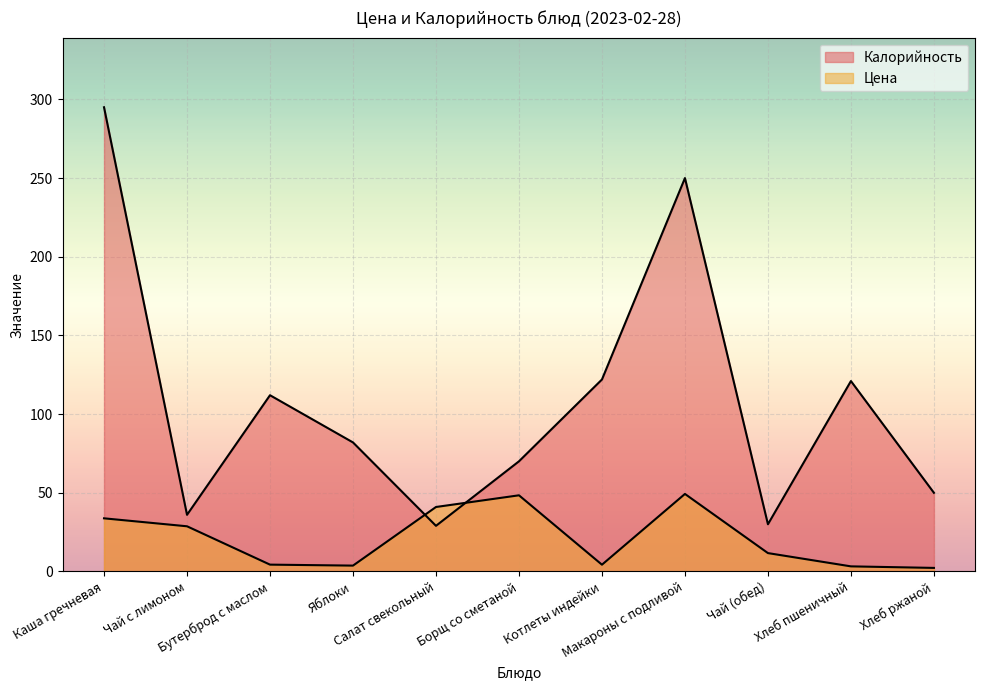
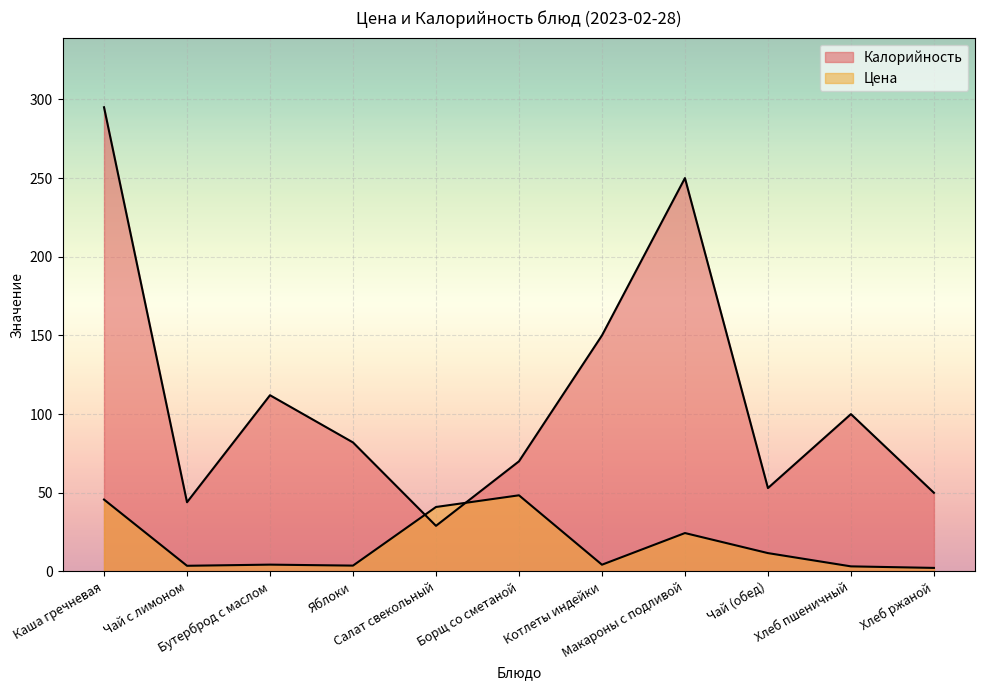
Цена, Каша гречневая: 34 -> 46
Калорийность, Чай с лимоном: 36 -> 44
Цена, Чай с лимоном: 29 -> 4
Калорийность, Котлеты индейки: 122 -> 150
Цена, Макароны с подливой: 49 -> 24
Калорийность, Чай (обед): 30 -> 53
Калорийность, Хлеб пшеничный: 121 -> 100
